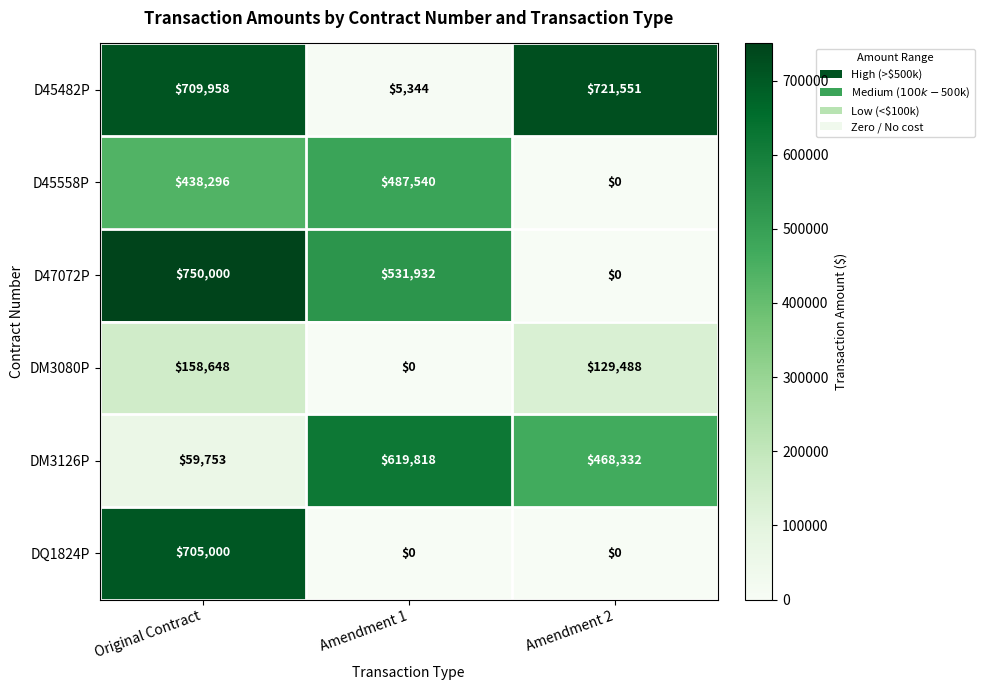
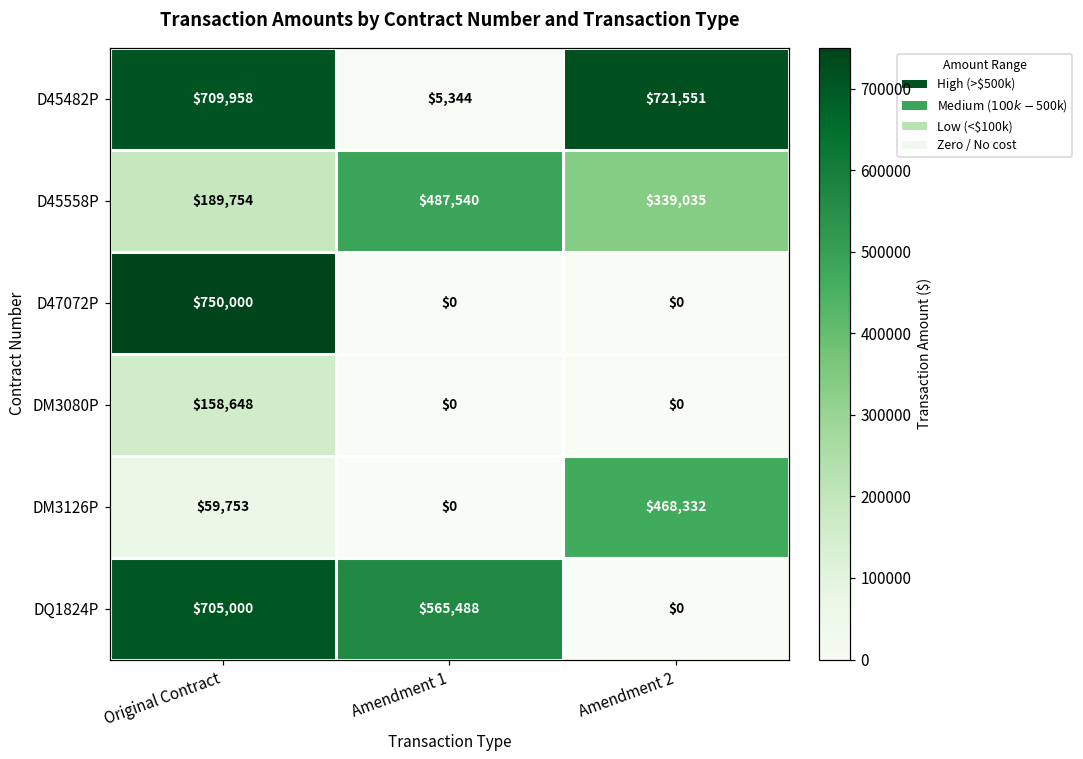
D45558P, Original Contract: $438,296 -> $189,754
D45558P, Amendment 2: $0 -> $339,035
D47072P, Amendment 1: $531,932 -> $0
DM3080P, Amendment 2: $129,488 -> $0
DM3126P, Amendment 1: $619,818 -> $0
DQ1824P, Amendment 1: $0 -> $565,488
